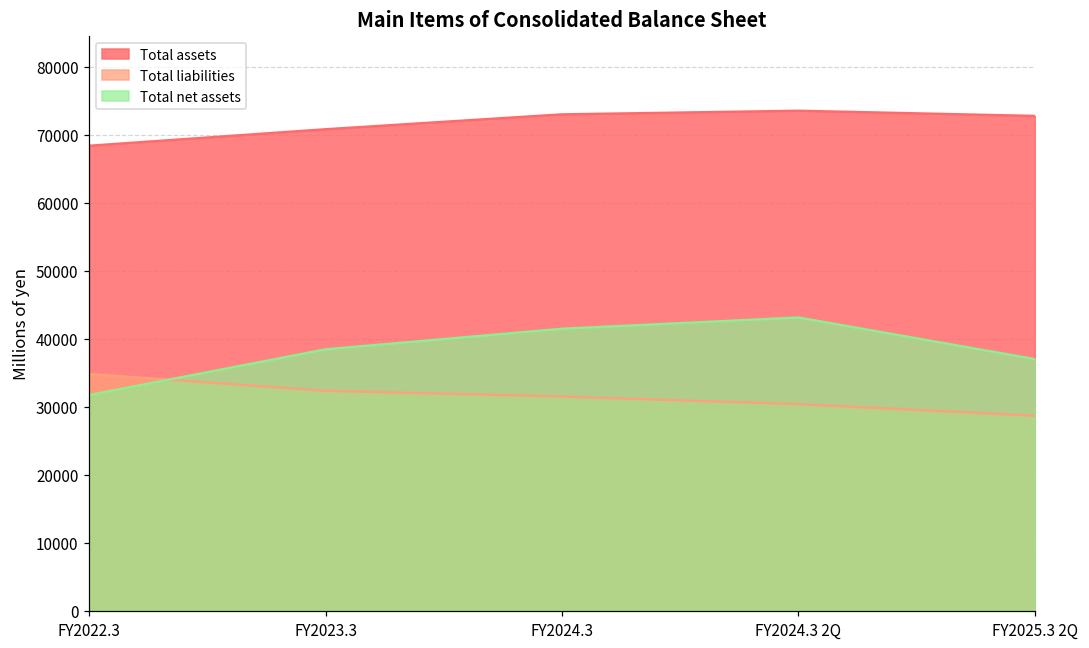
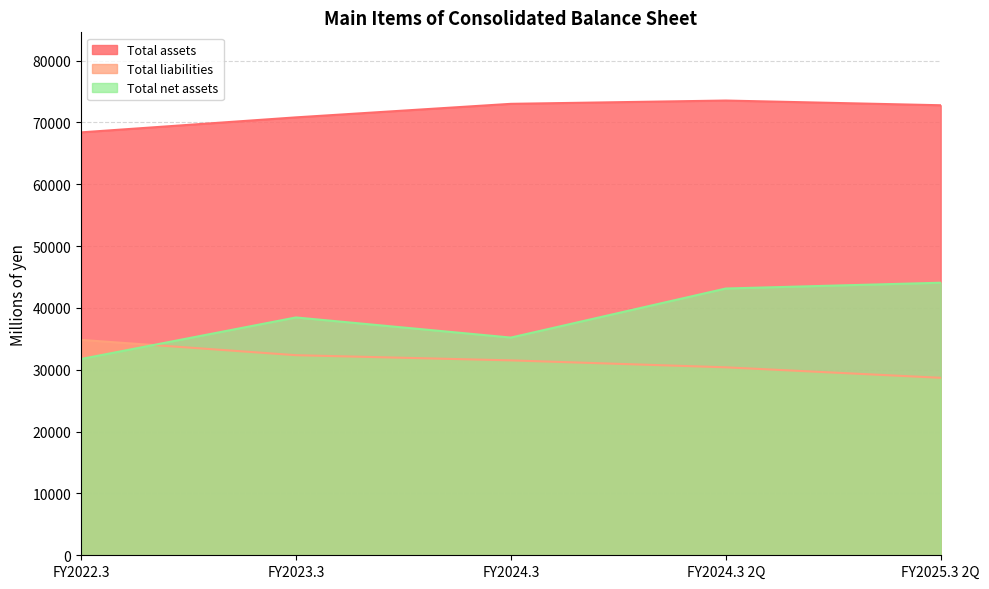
Total net assets, FY2024.3: 41000 -> 35000
Total net assets, FY2025.3 2Q: 37000 -> 44000
